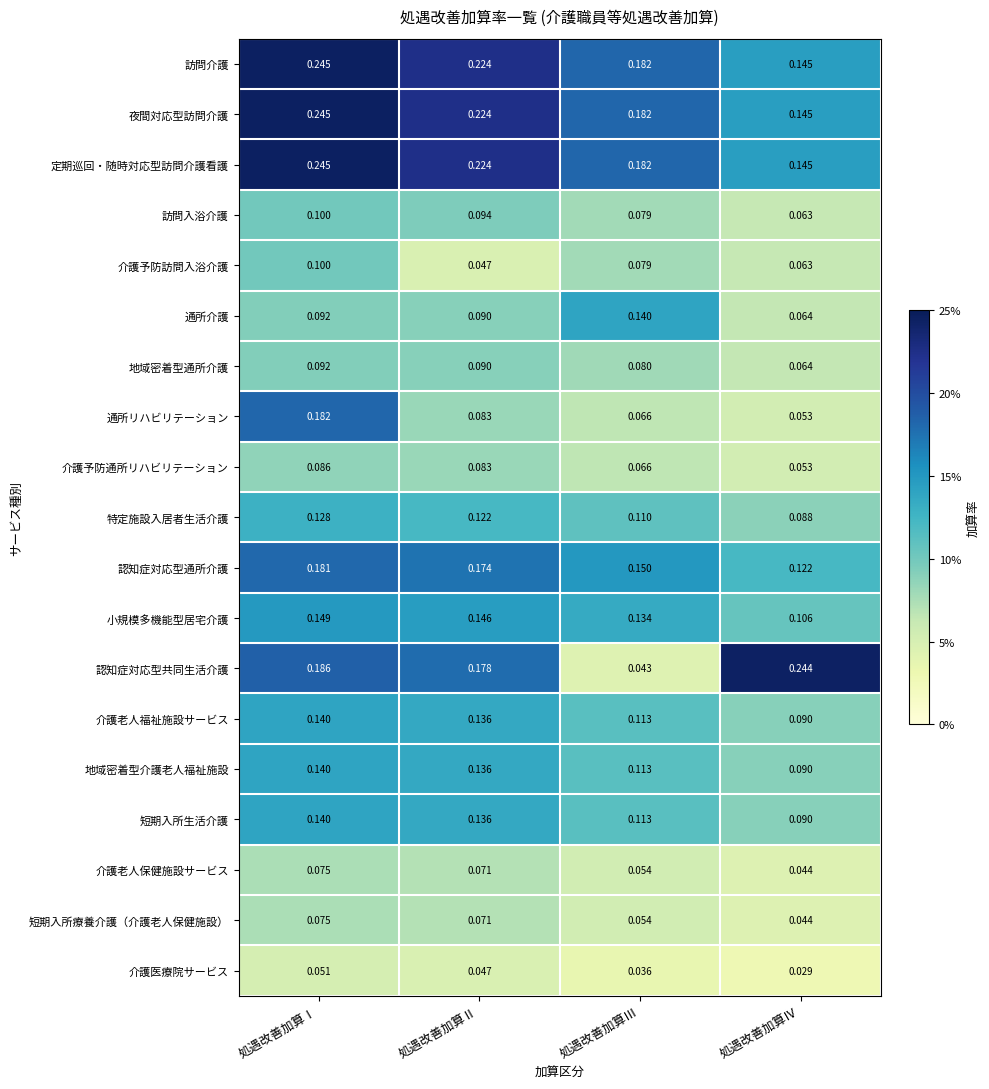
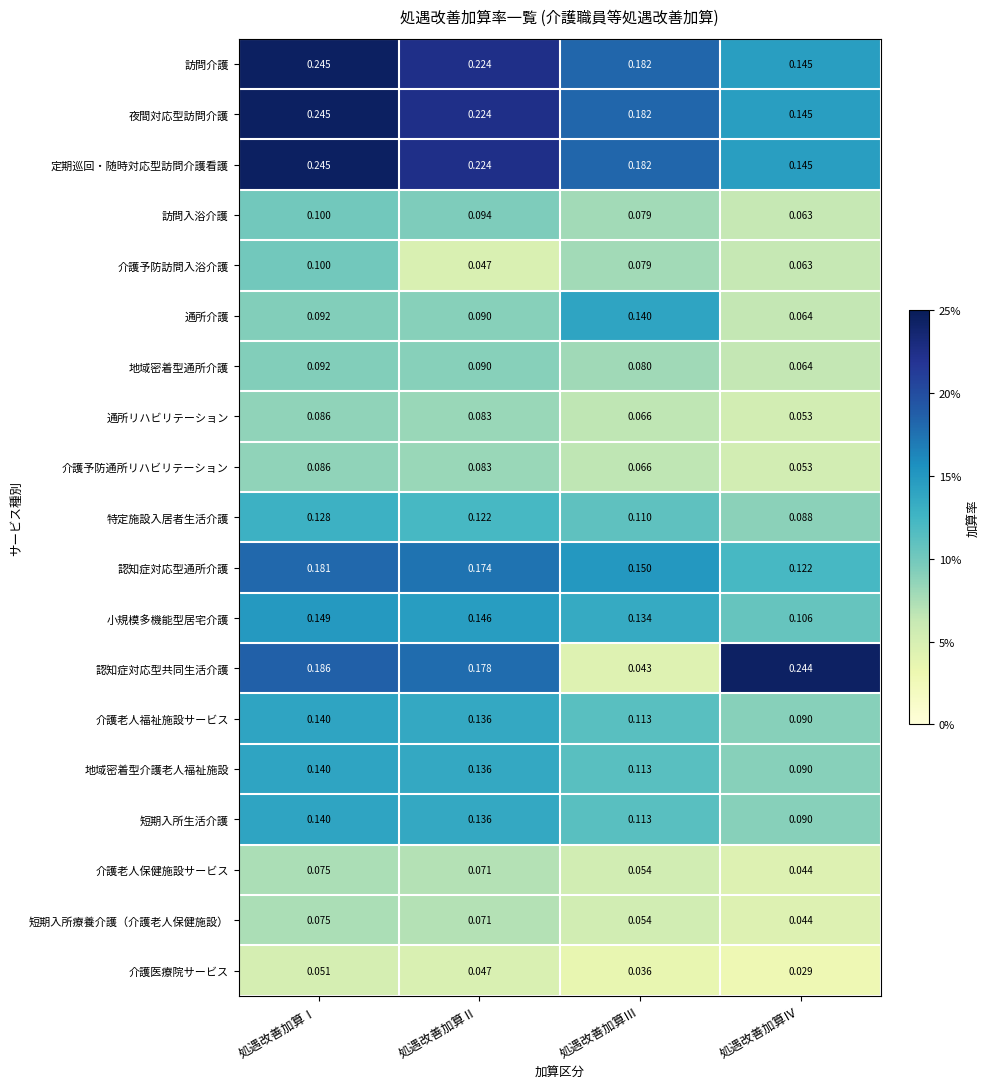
通所リハビリテーション, 処遇改善加算Ⅰ: 0.182 -> 0.086
